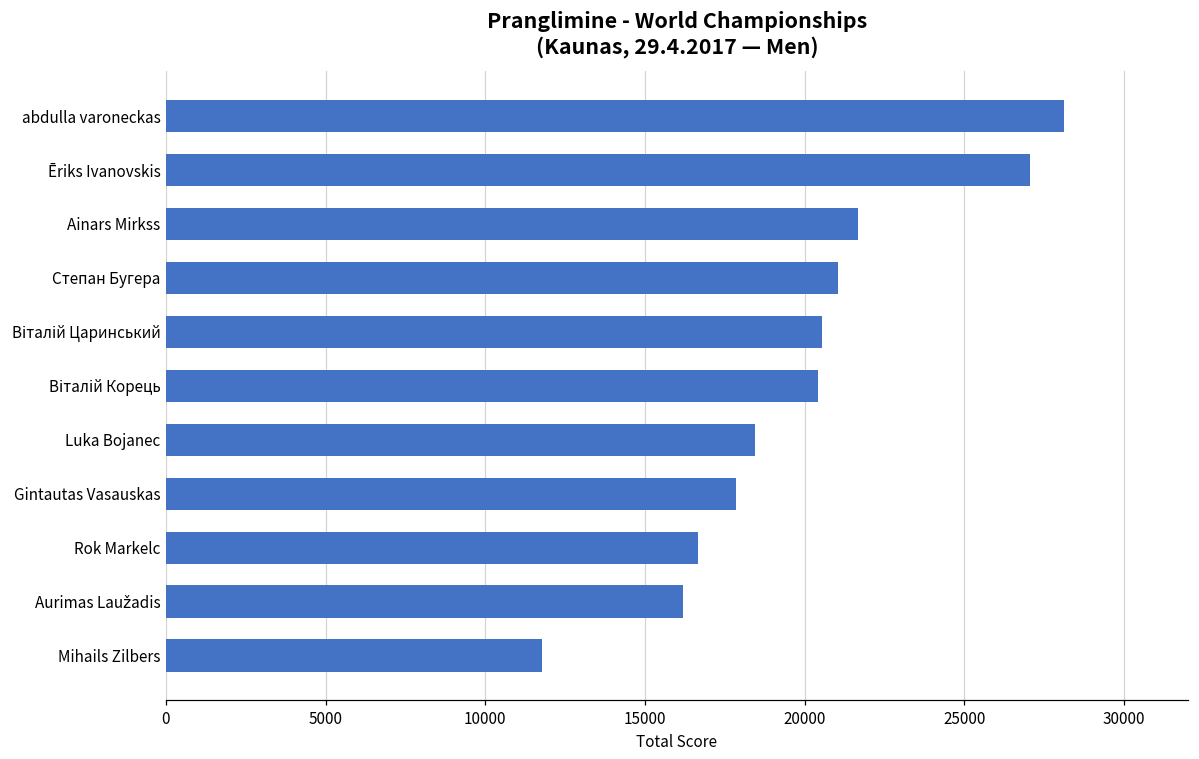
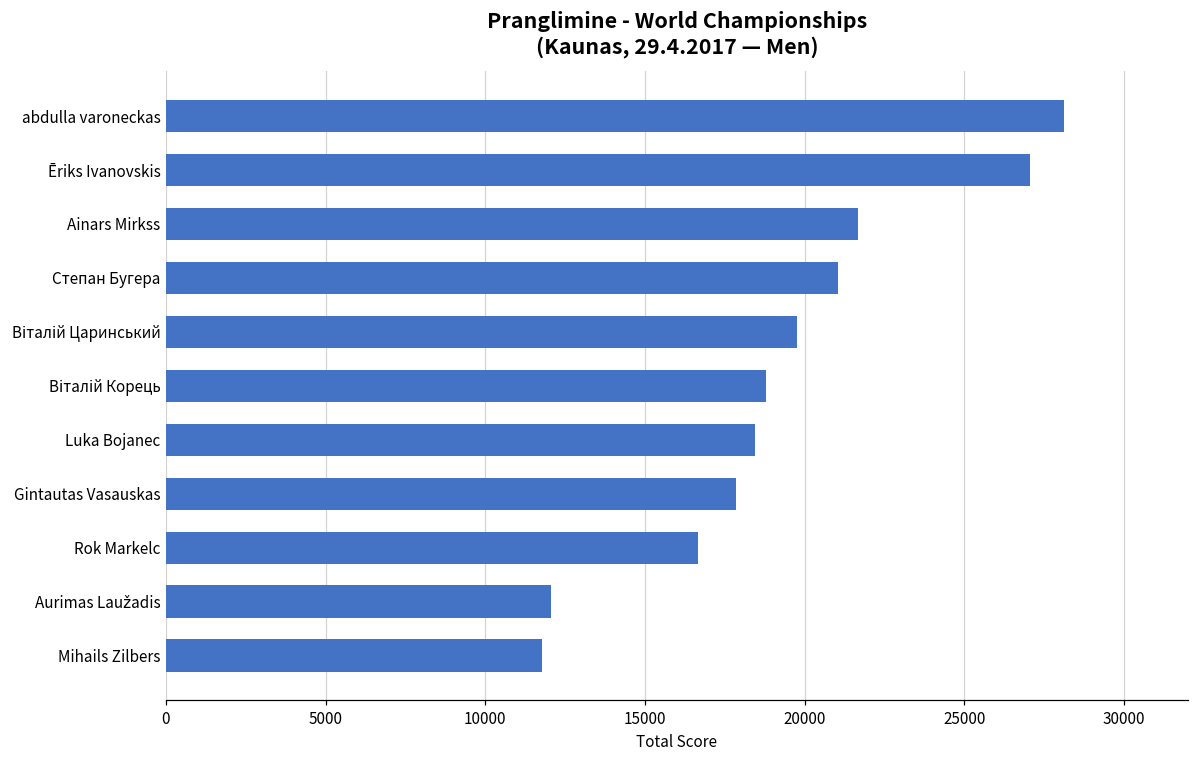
Віталій Царинський: 20500 -> 19800
Віталій Корець: 20400 -> 18800
Aurimas Laužadis: 16200 -> 12100
